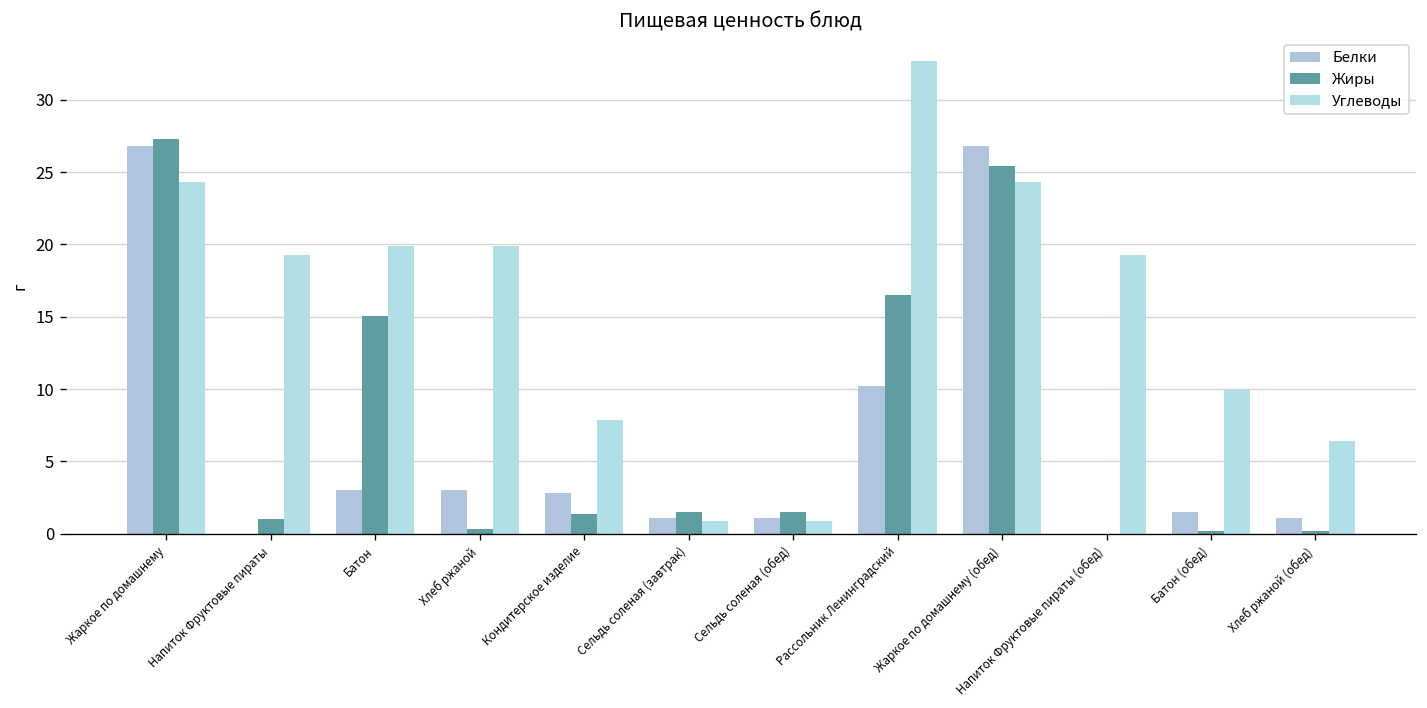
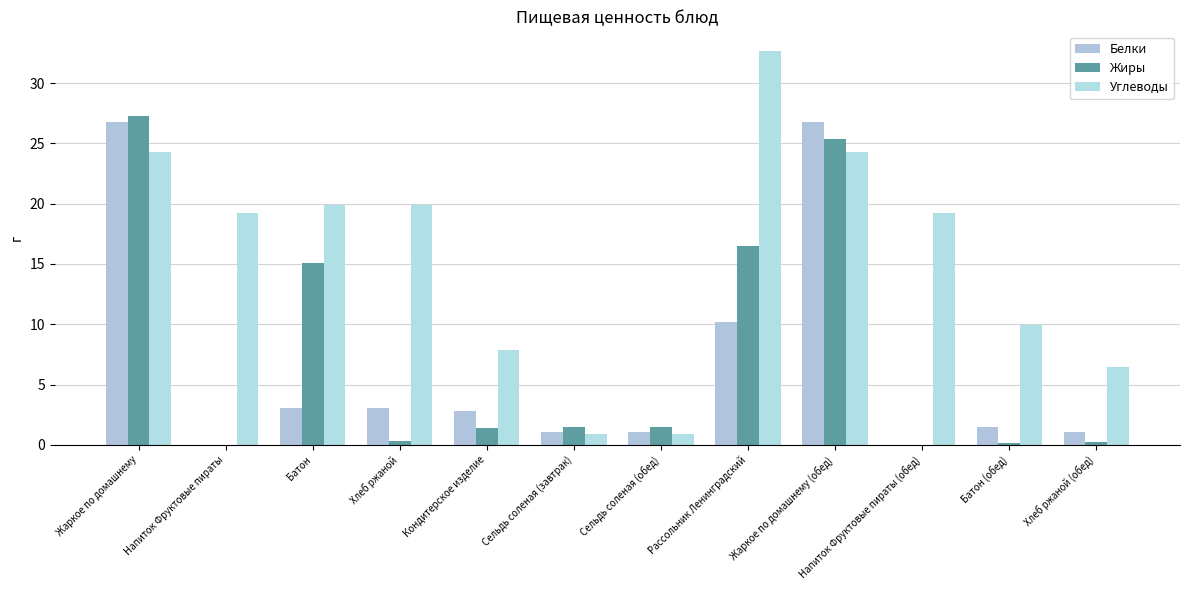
Жиры, Напиток Фруктовые пираты: 1 -> 0
